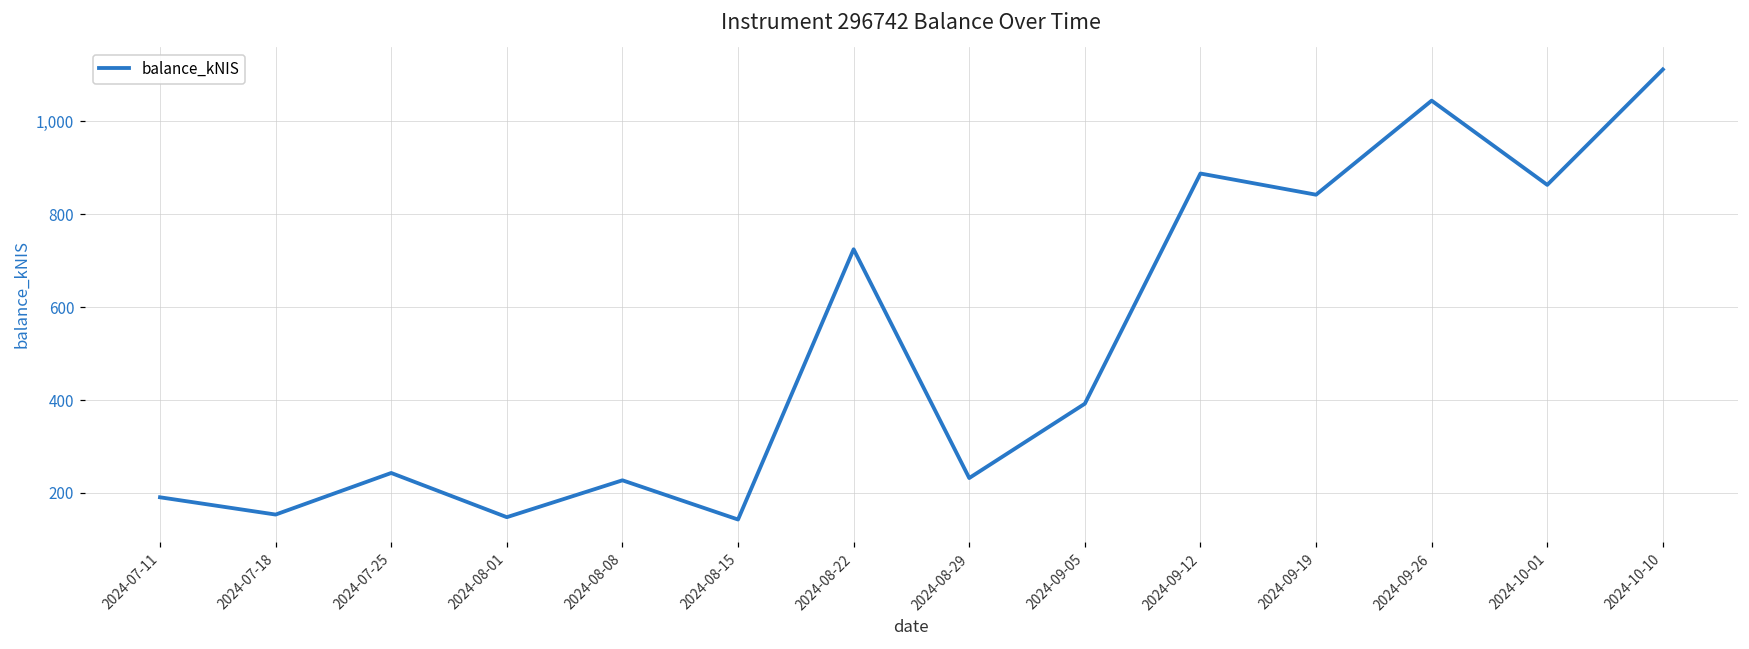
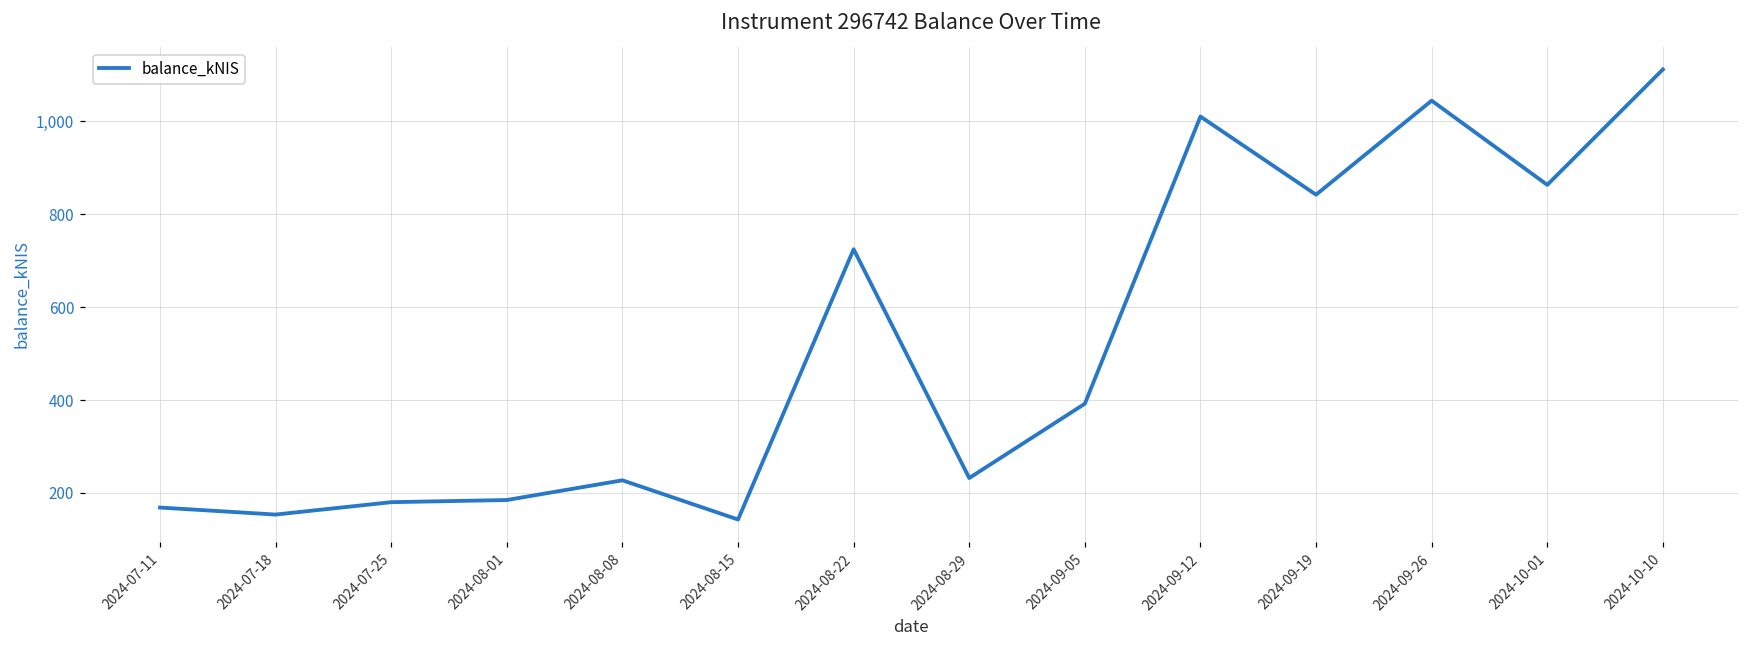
2024-07-11: 190 -> 170
2024-07-25: 240 -> 180
2024-08-01: 150 -> 180
2024-09-12: 890 -> 1,010
